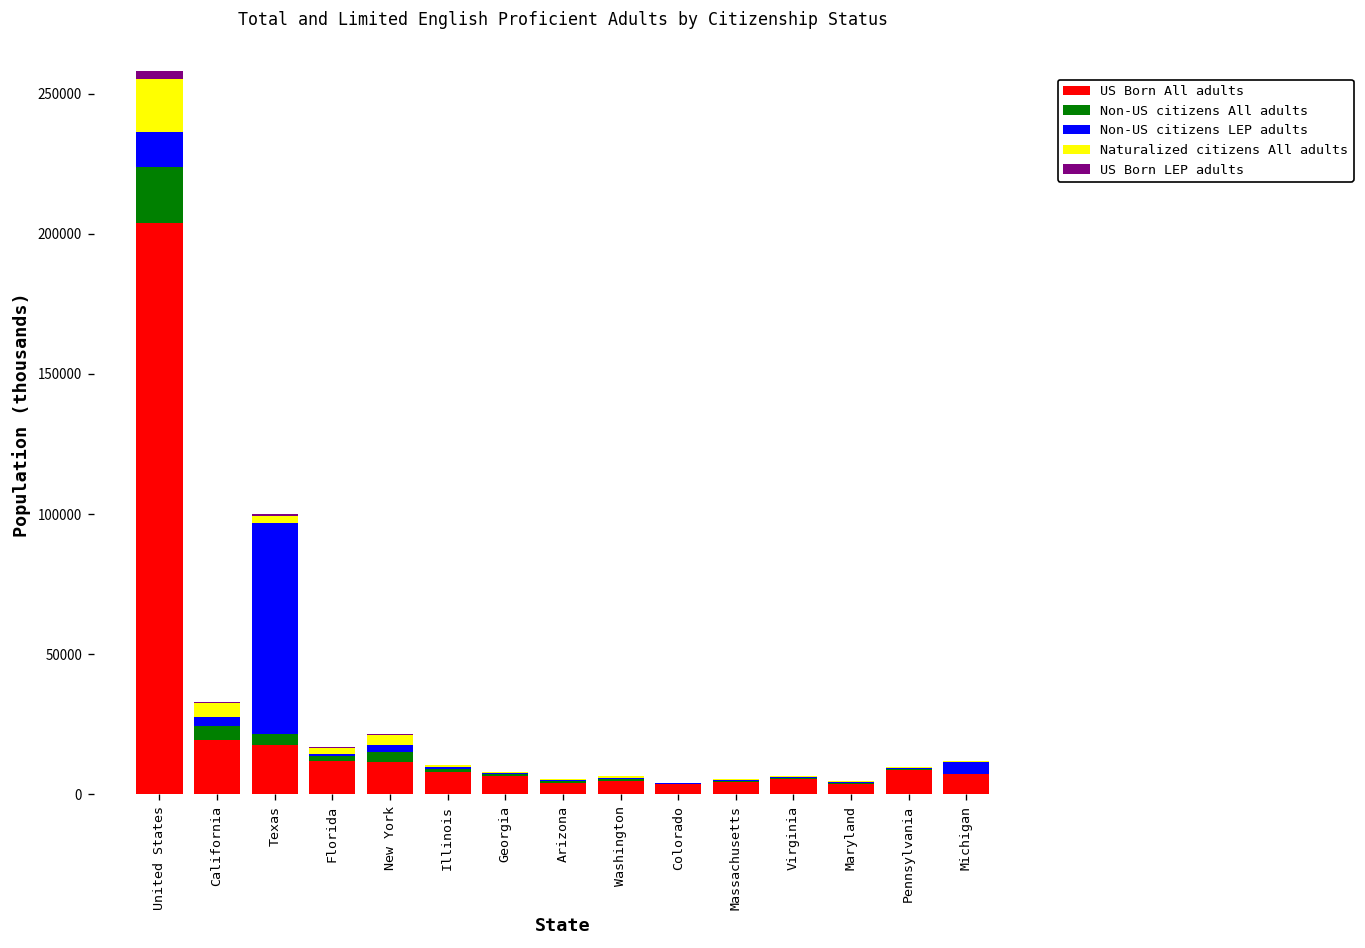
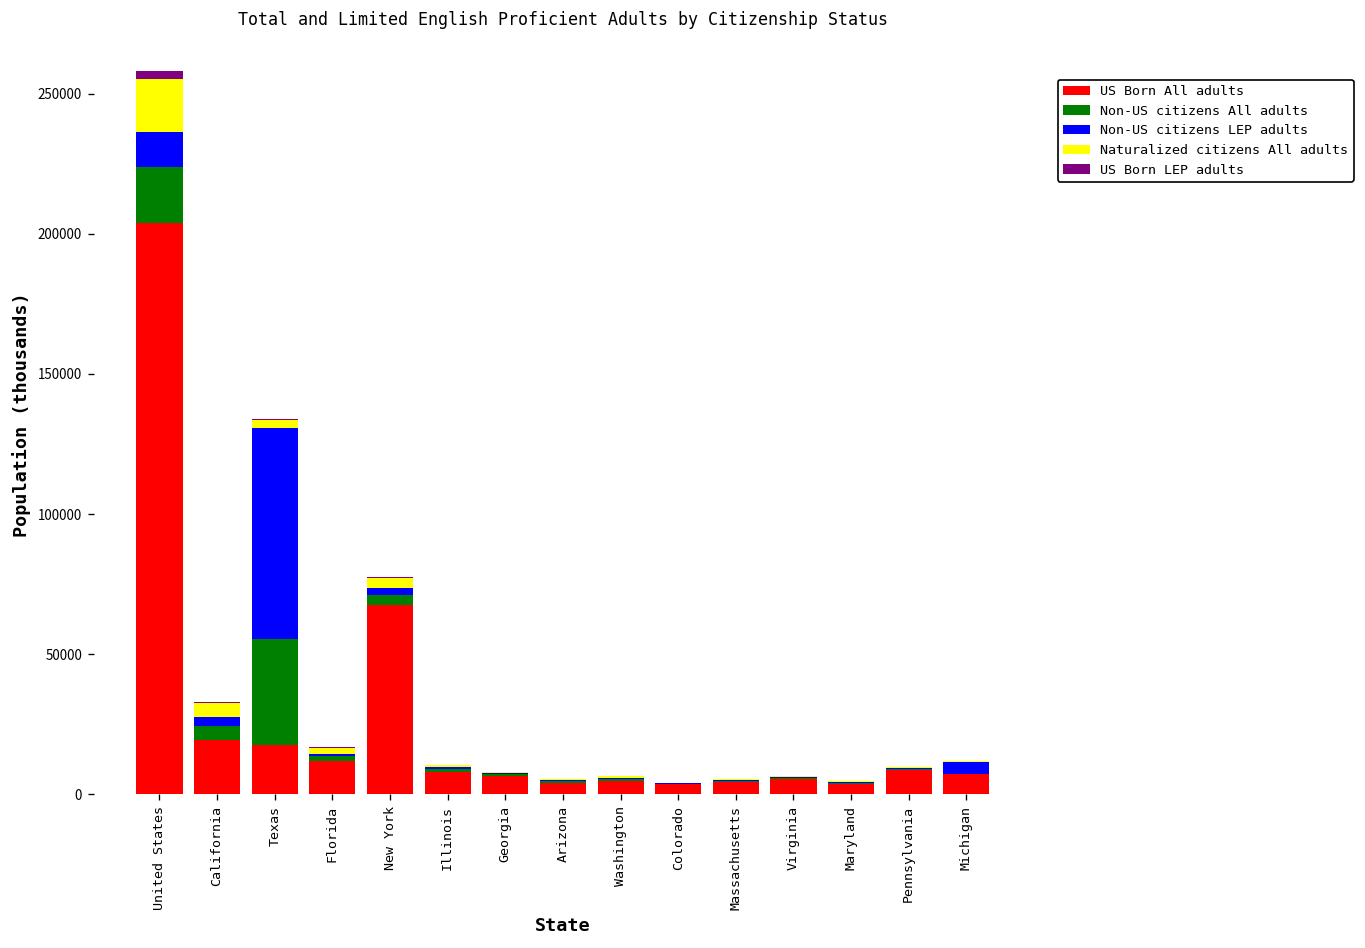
Non-US citizens All adults, Texas: 4000 -> 38000
US Born All adults, New York: 11000 -> 67000
